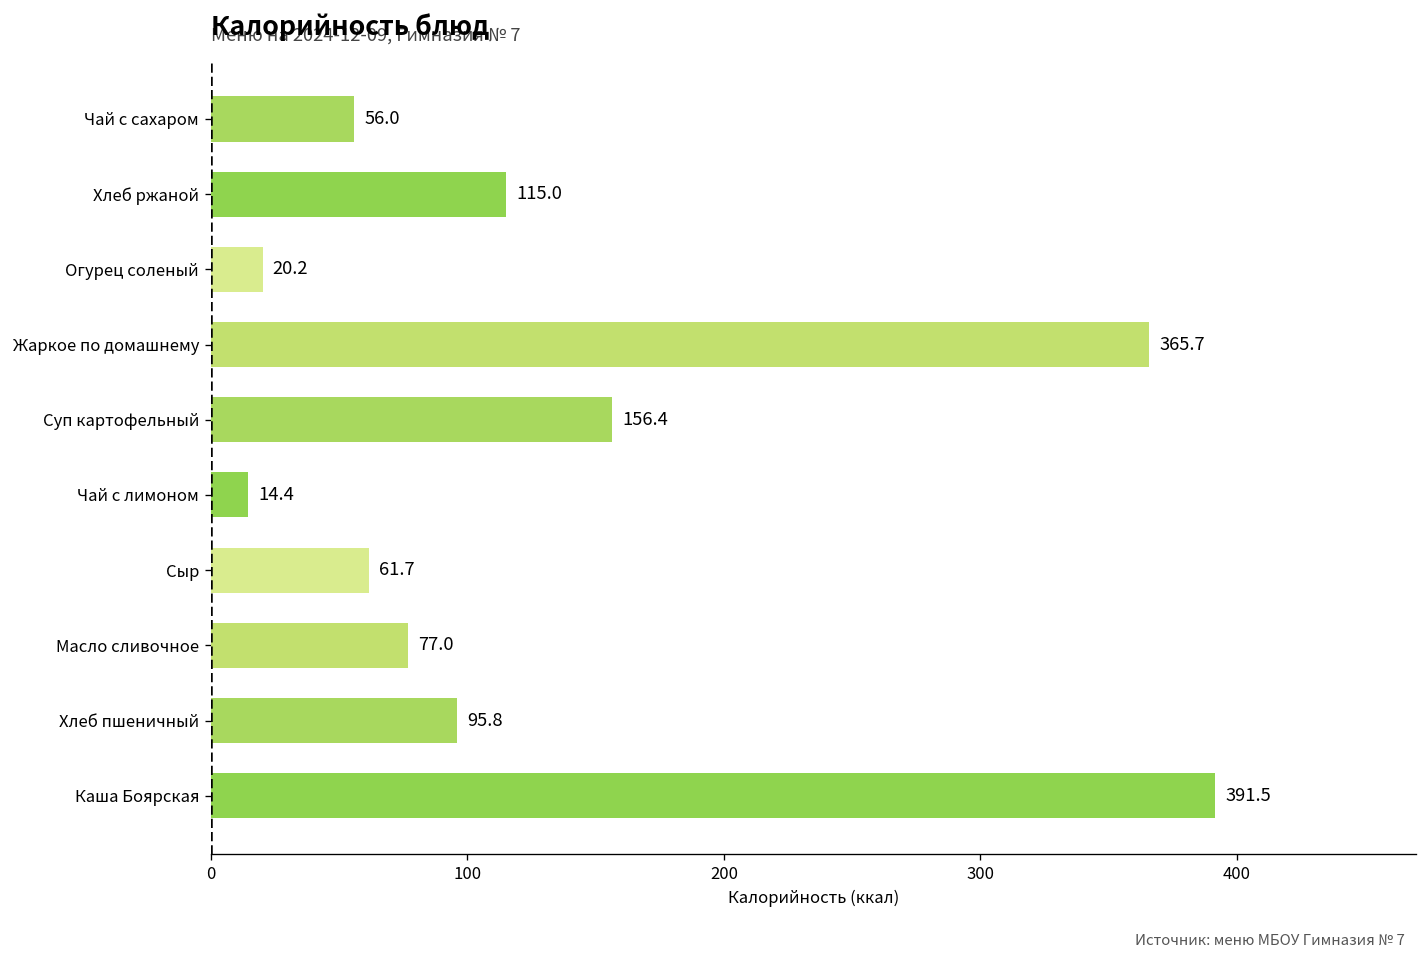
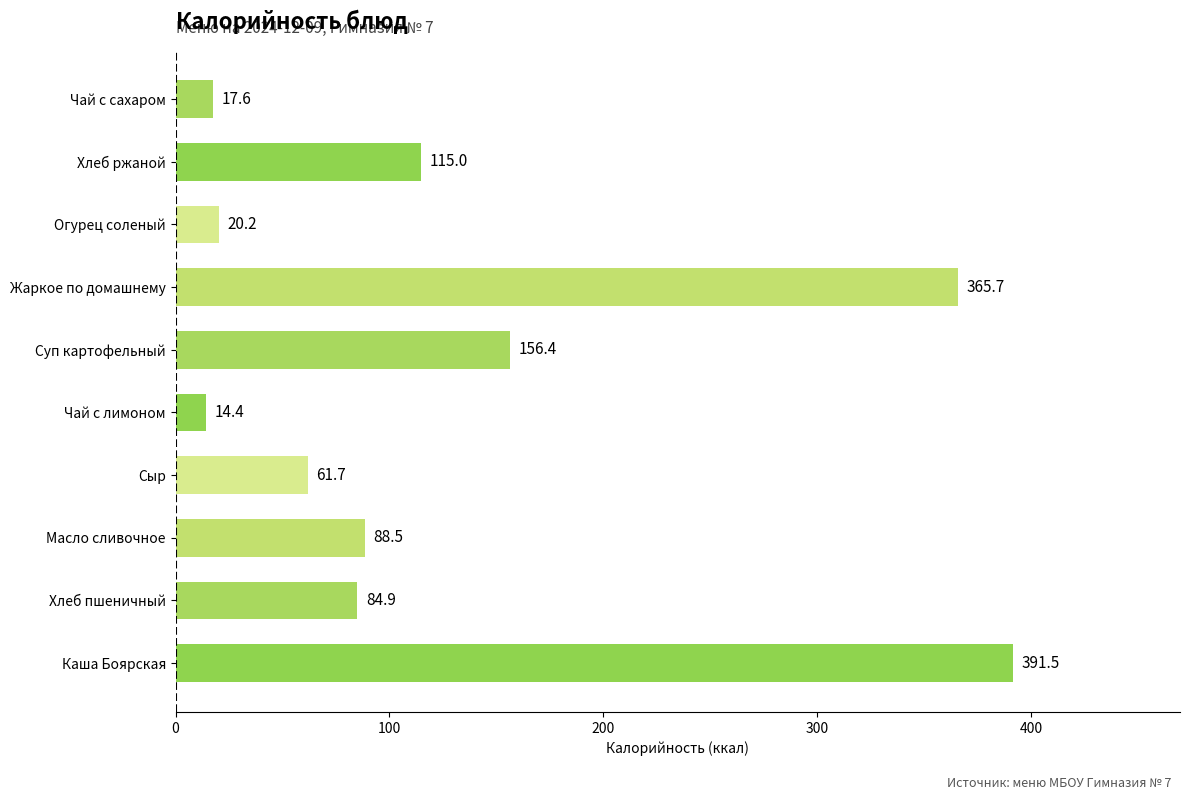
Чай с сахаром: 56.0 -> 17.6
Масло сливочное: 77.0 -> 88.5
Хлеб пшеничный: 95.8 -> 84.9
